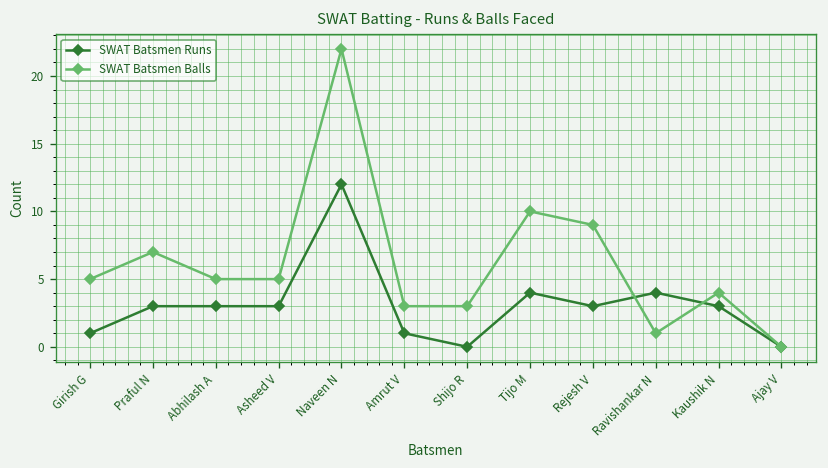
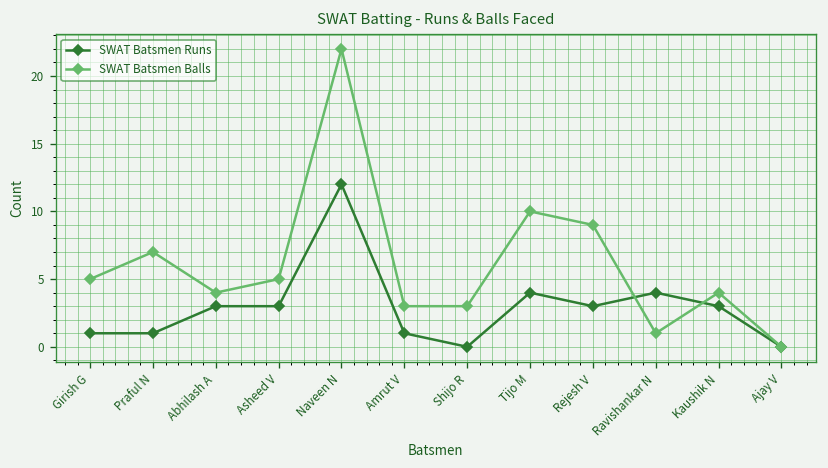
SWAT Batsmen Runs, Praful N: 3 -> 1
SWAT Batsmen Balls, Abhilash A: 5 -> 4
